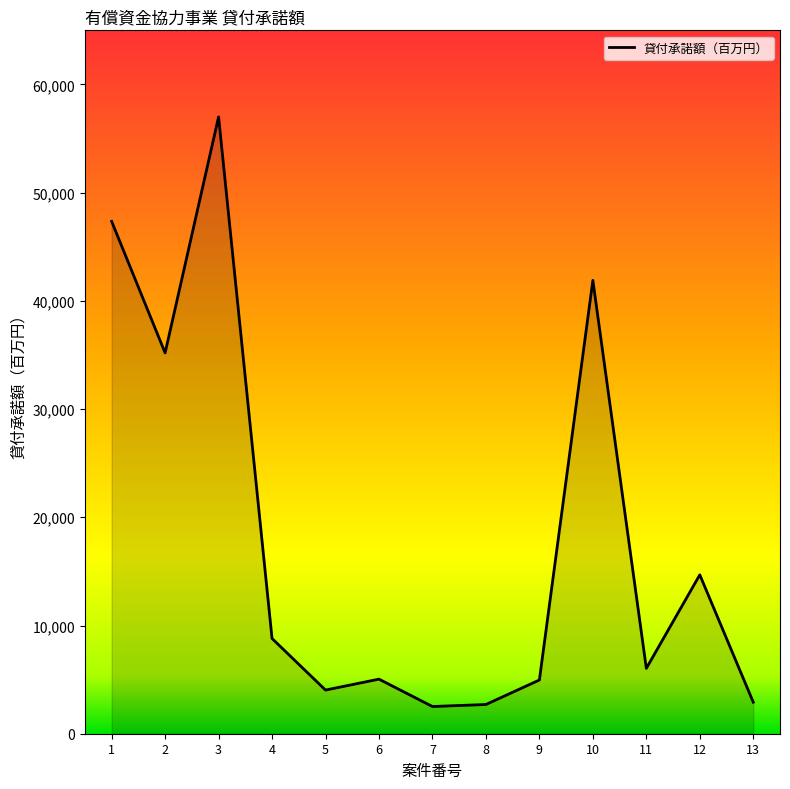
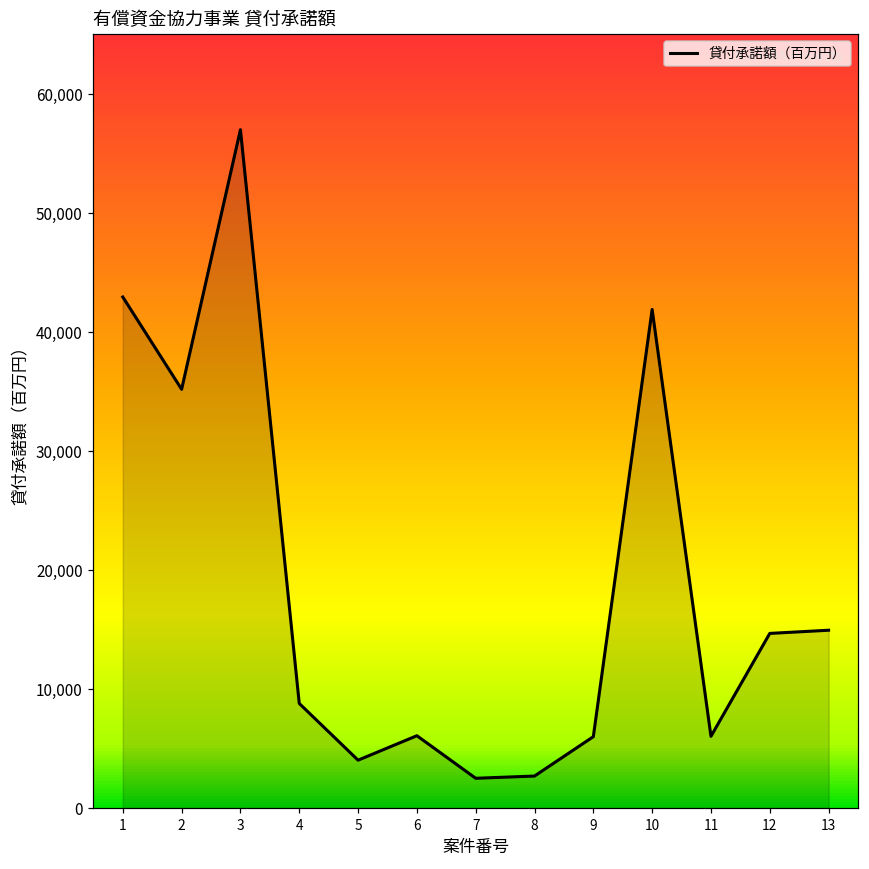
1: 47,300 -> 42,900
6: 5,000 -> 6,100
9: 5,000 -> 6,000
13: 2,900 -> 15,000
